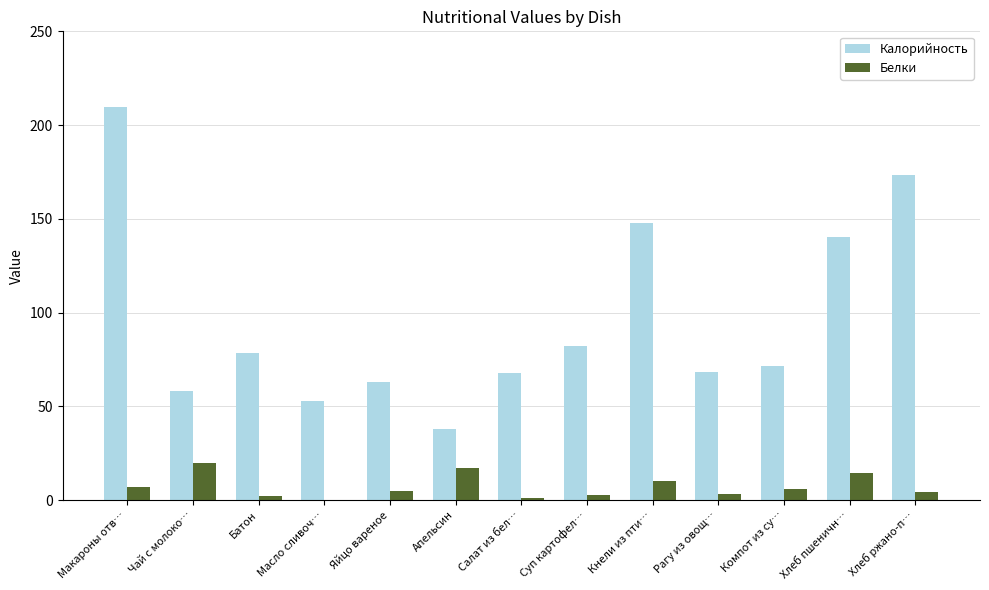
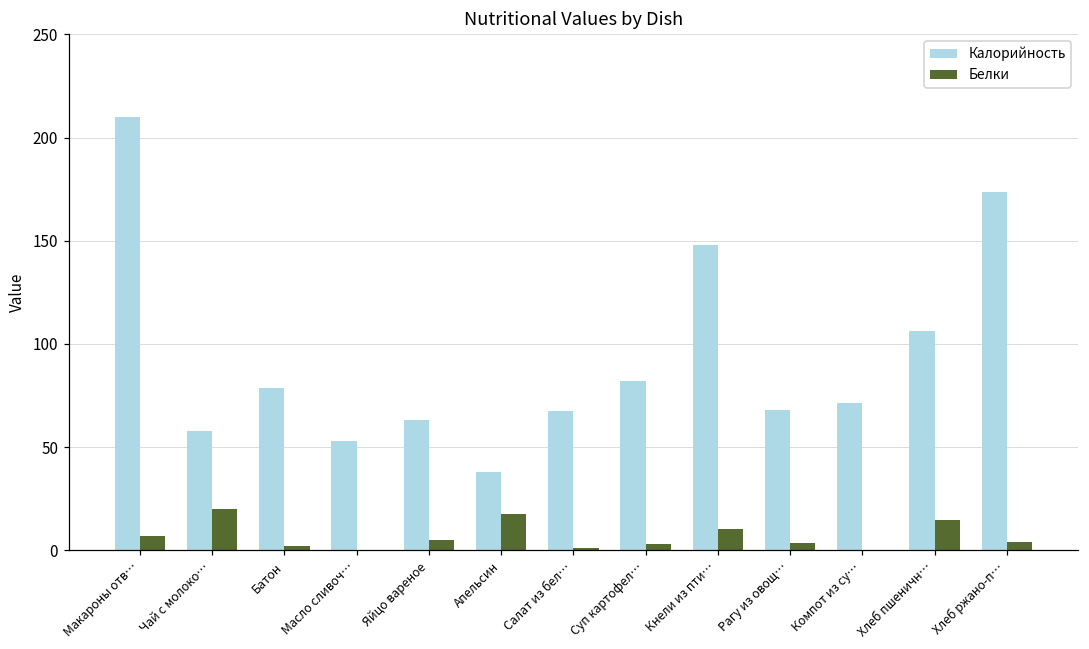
Белки, Компот из су…: 6 -> 0
Калорийность, Хлеб пшеничн…: 141 -> 107
